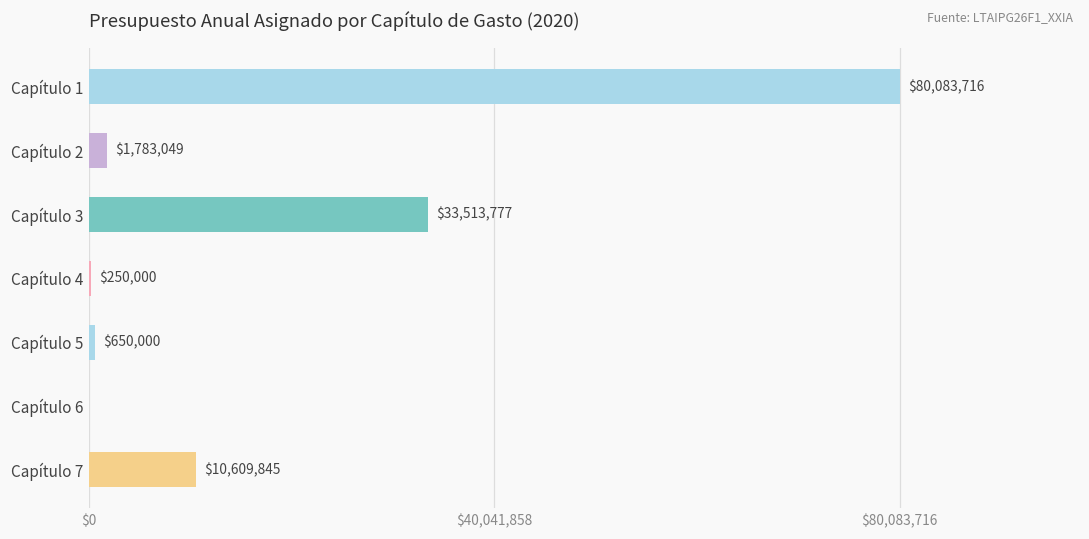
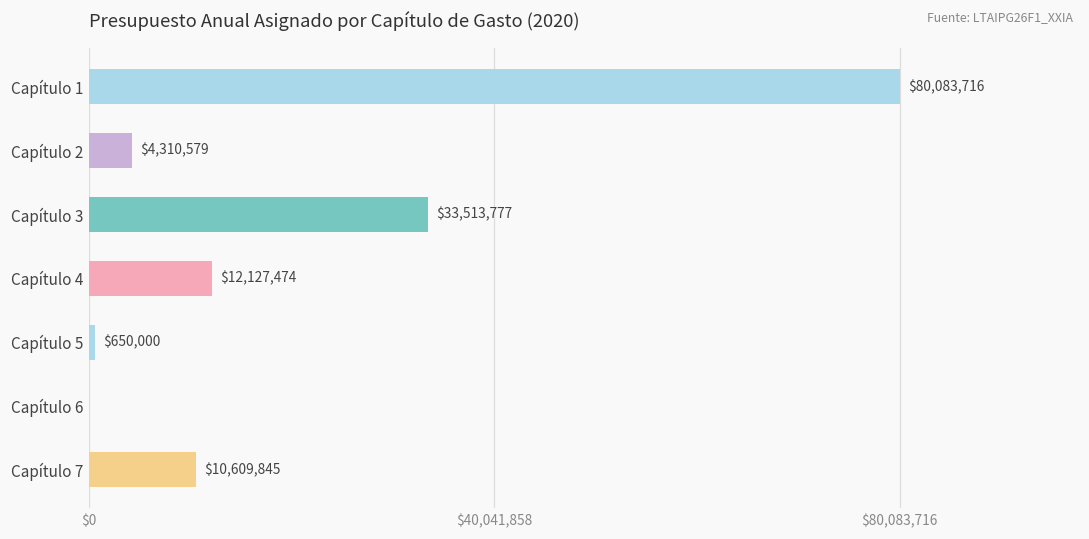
Capítulo 2: $1,783,049 -> $4,310,579
Capítulo 4: $250,000 -> $12,127,474
